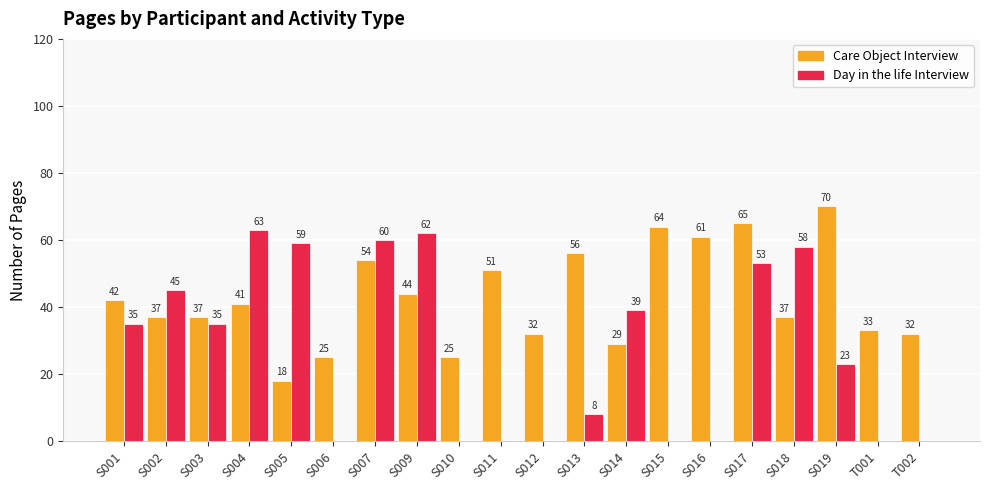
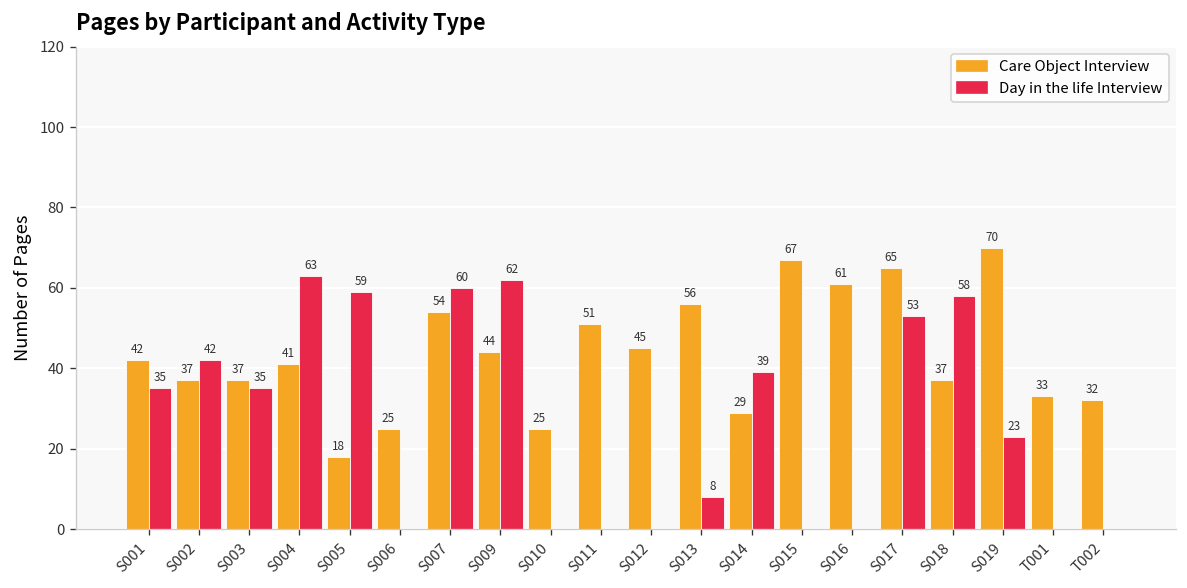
Day in the life Interview, S002: 45 -> 42
Care Object Interview, S012: 32 -> 45
Care Object Interview, S015: 64 -> 67
